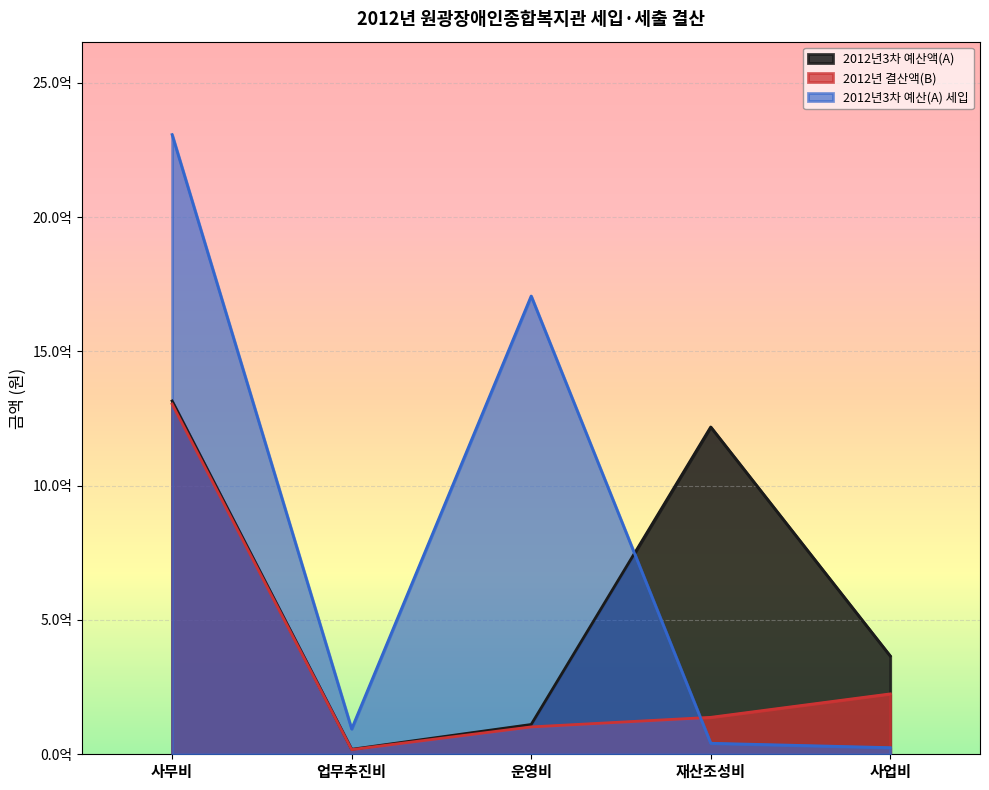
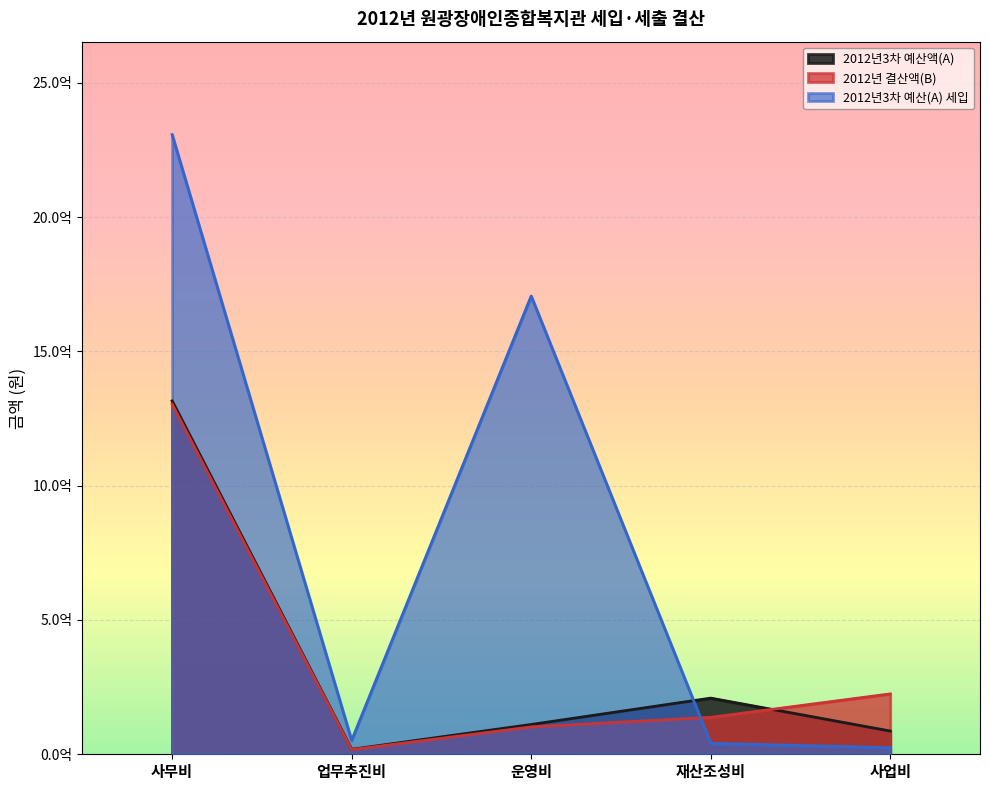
2012년3차 예산(A) 세입, 업무추진비: 0.9억 -> 0.5억
2012년3차 예산액(A), 재산조성비: 12.2억 -> 2.1억
2012년3차 예산액(A), 사업비: 3.7억 -> 0.9억
